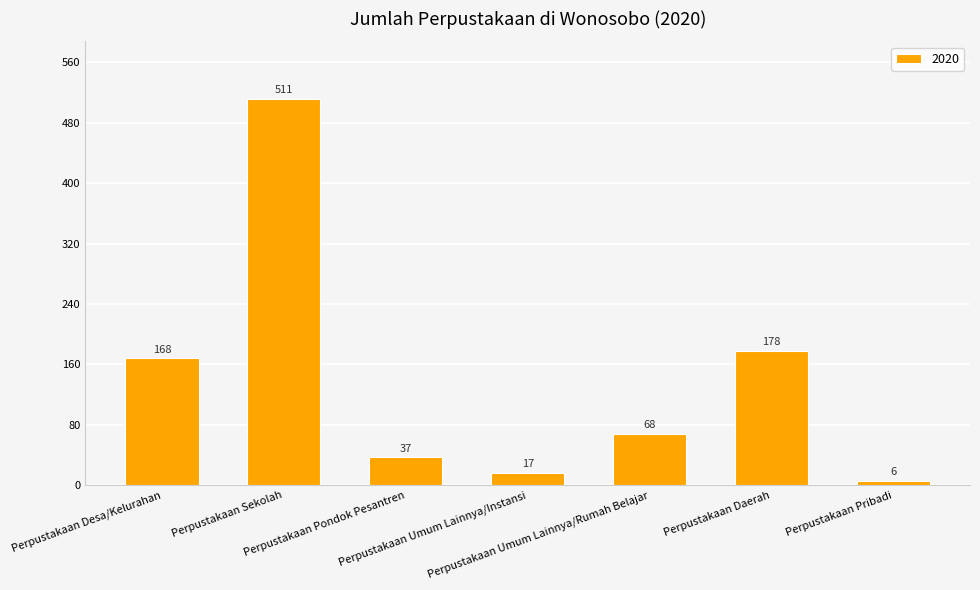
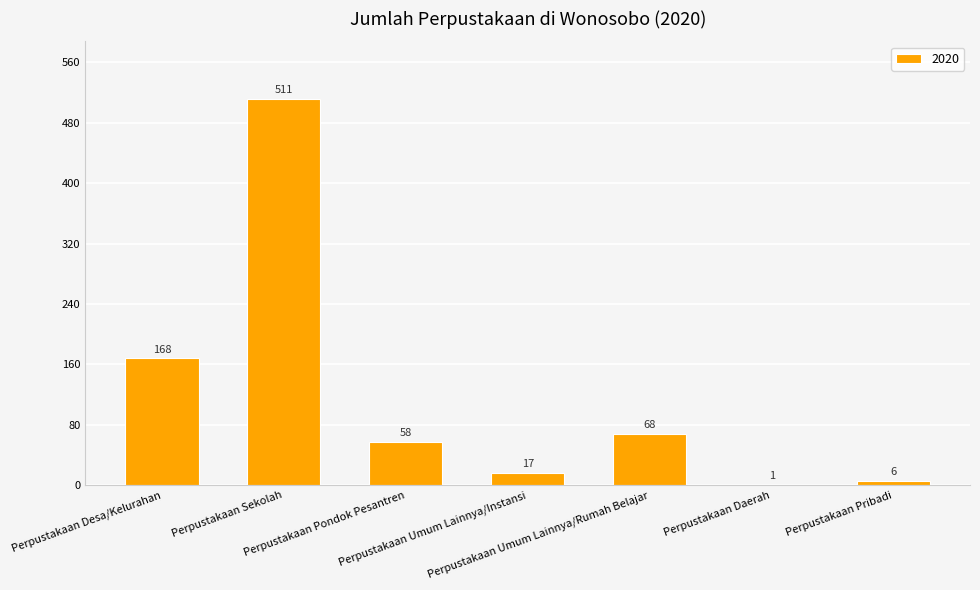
Perpustakaan Pondok Pesantren: 37 -> 58
Perpustakaan Daerah: 178 -> 1
